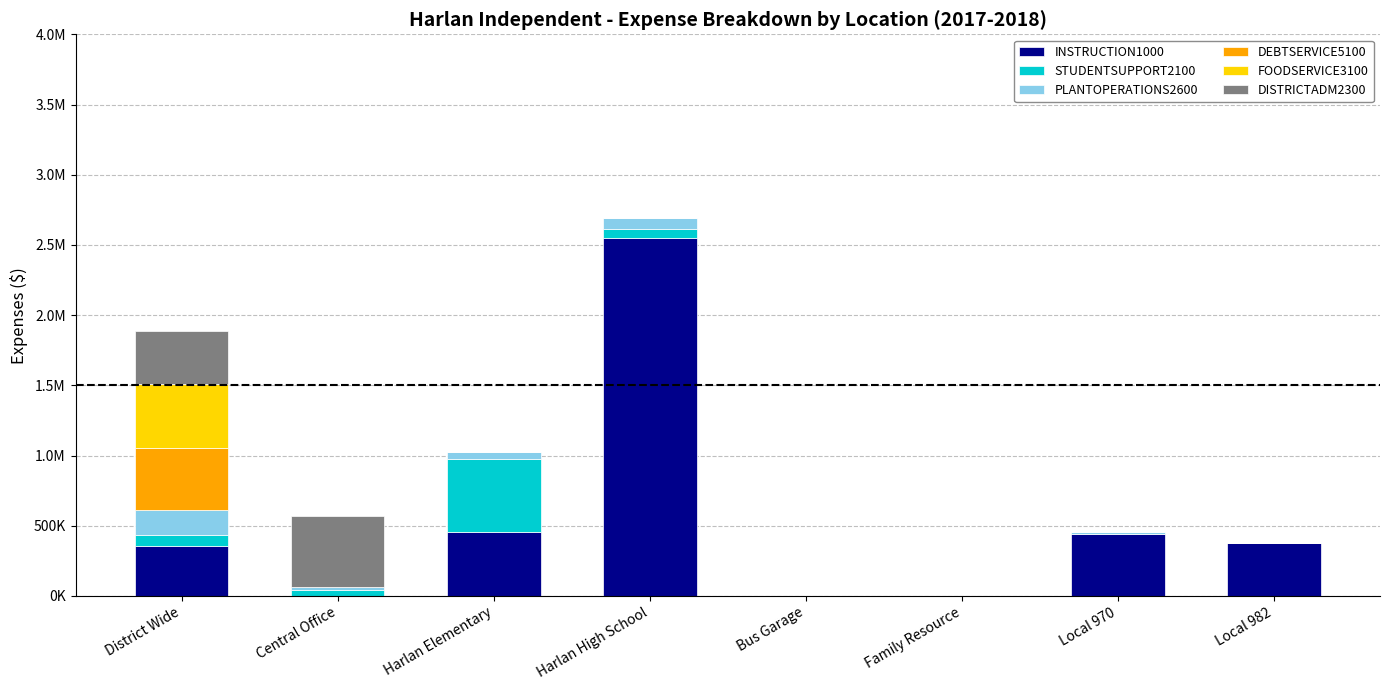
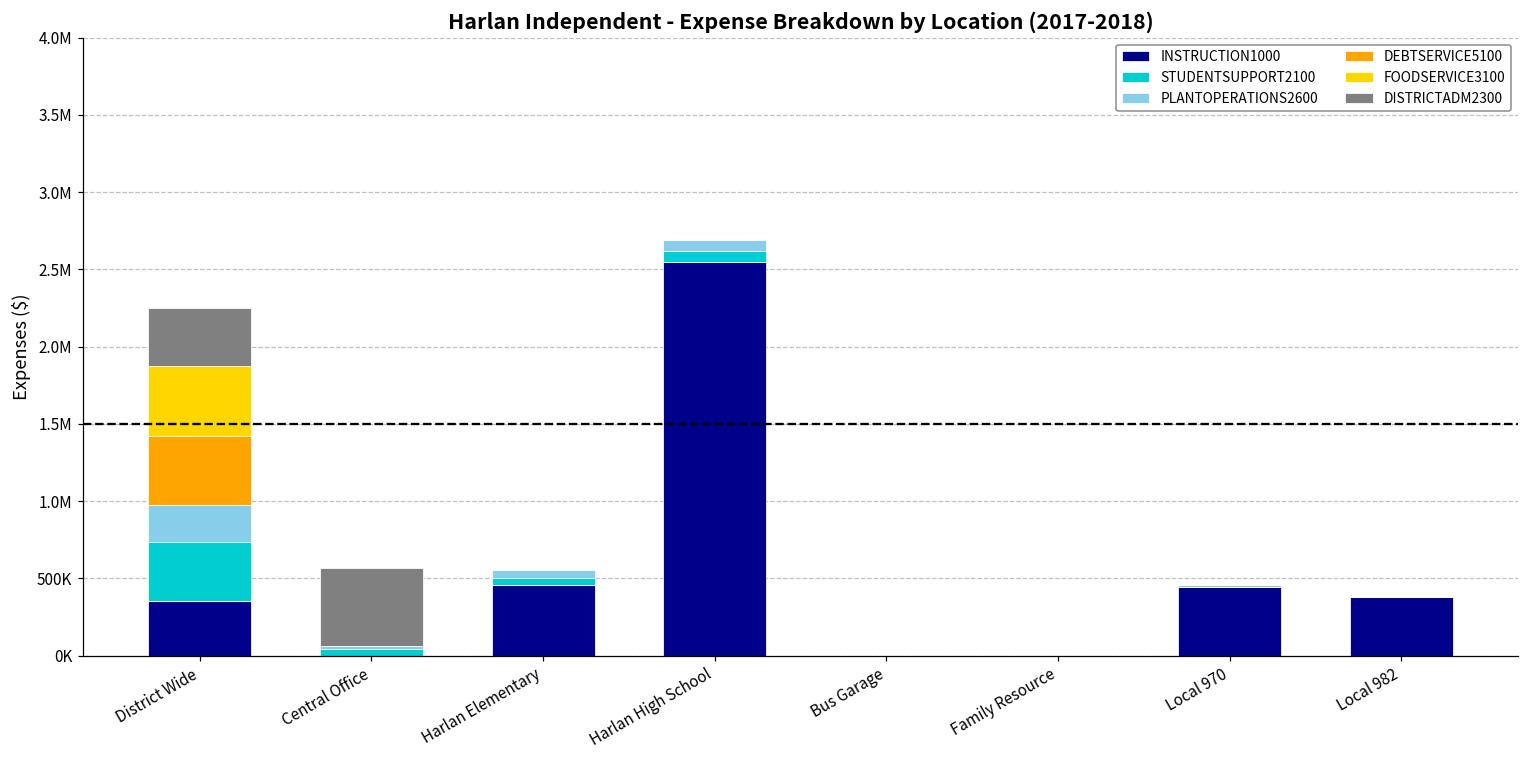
STUDENTSUPPORT2100, District Wide: 80000 -> 390000
PLANTOPERATIONS2600, District Wide: 180000 -> 240000
STUDENTSUPPORT2100, Harlan Elementary: 520000 -> 50000
